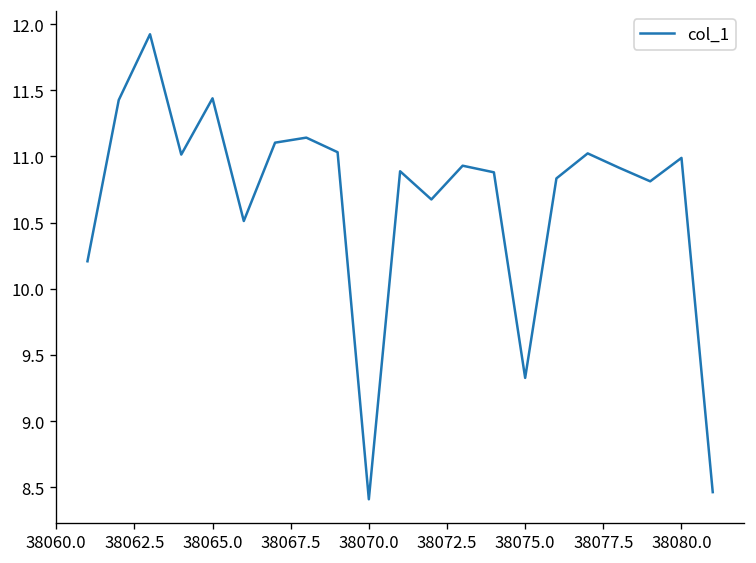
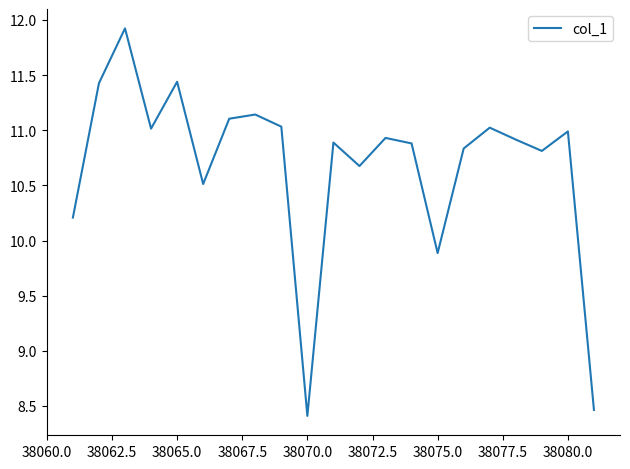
38075.0: 9.33 -> 9.89
